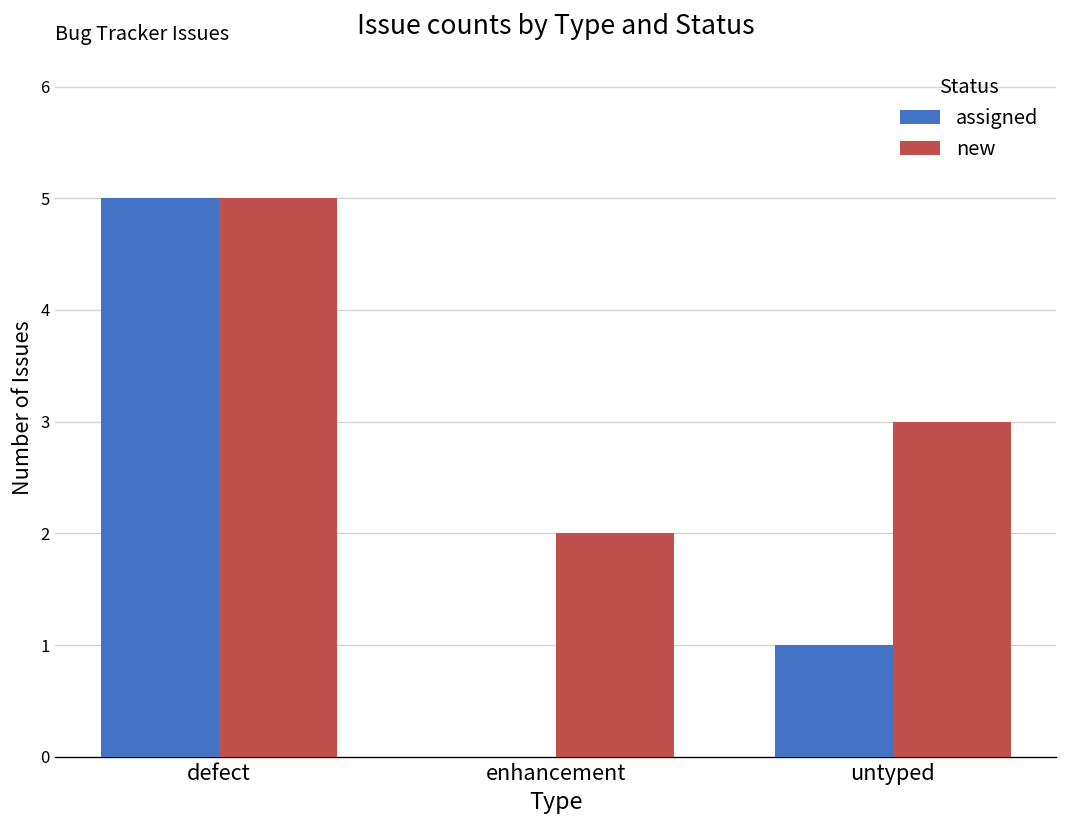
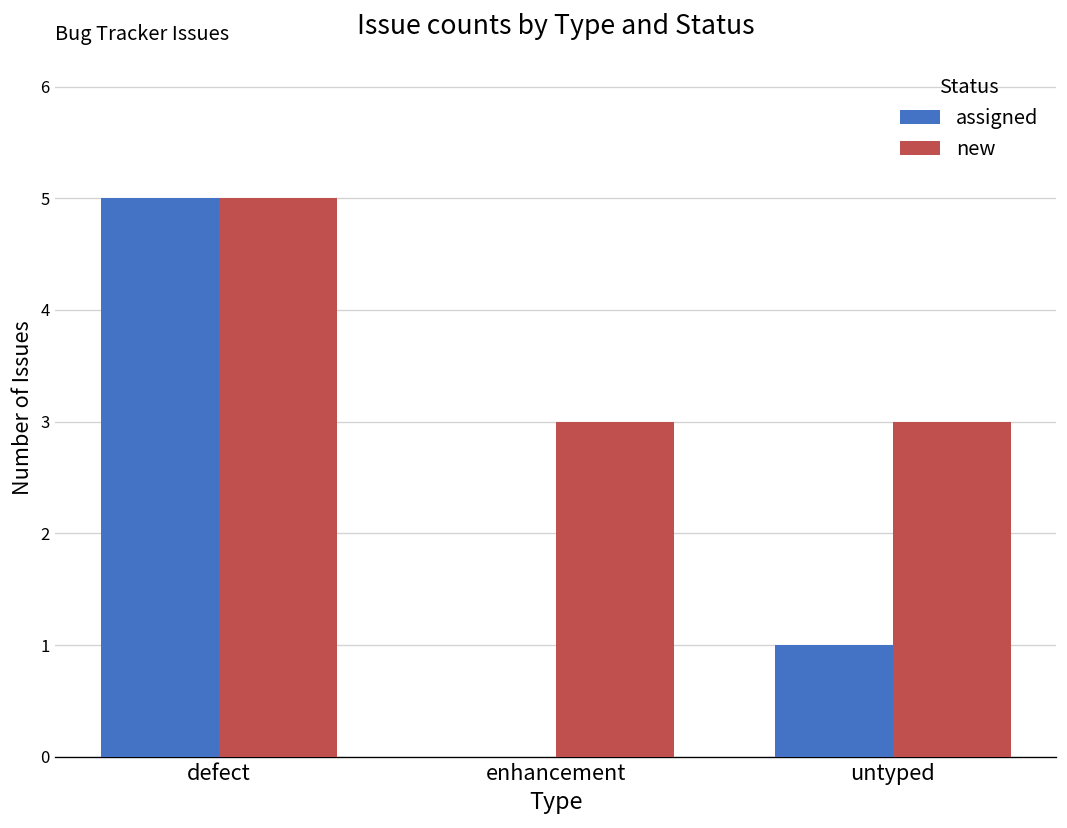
new, enhancement: 2 -> 3
